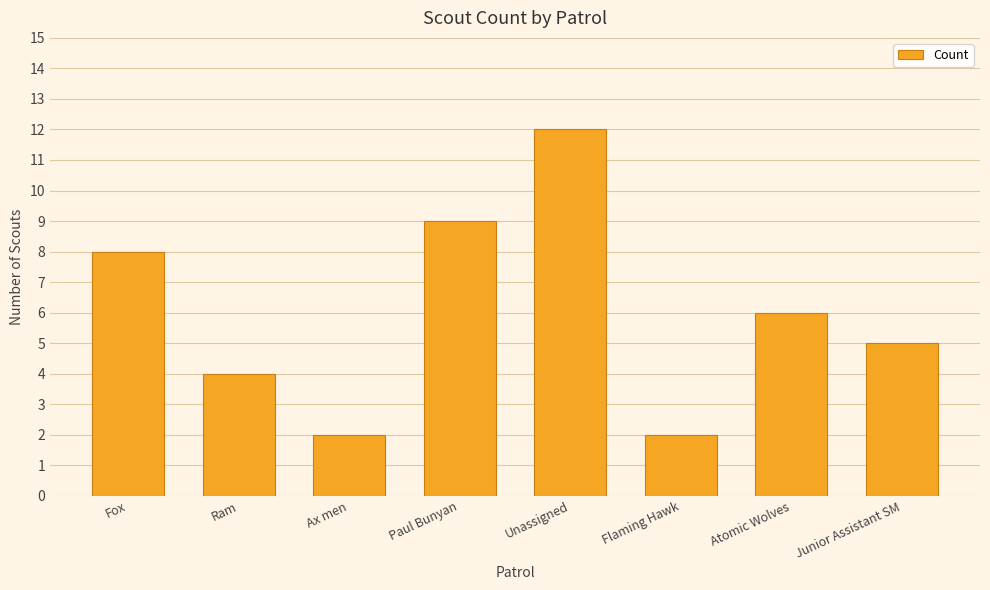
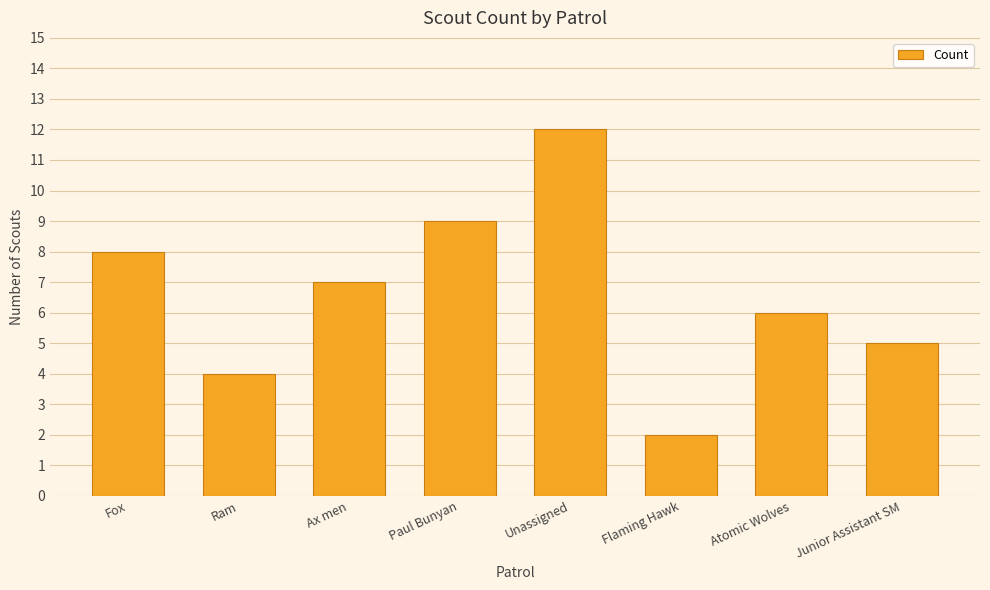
Ax men: 2 -> 7
